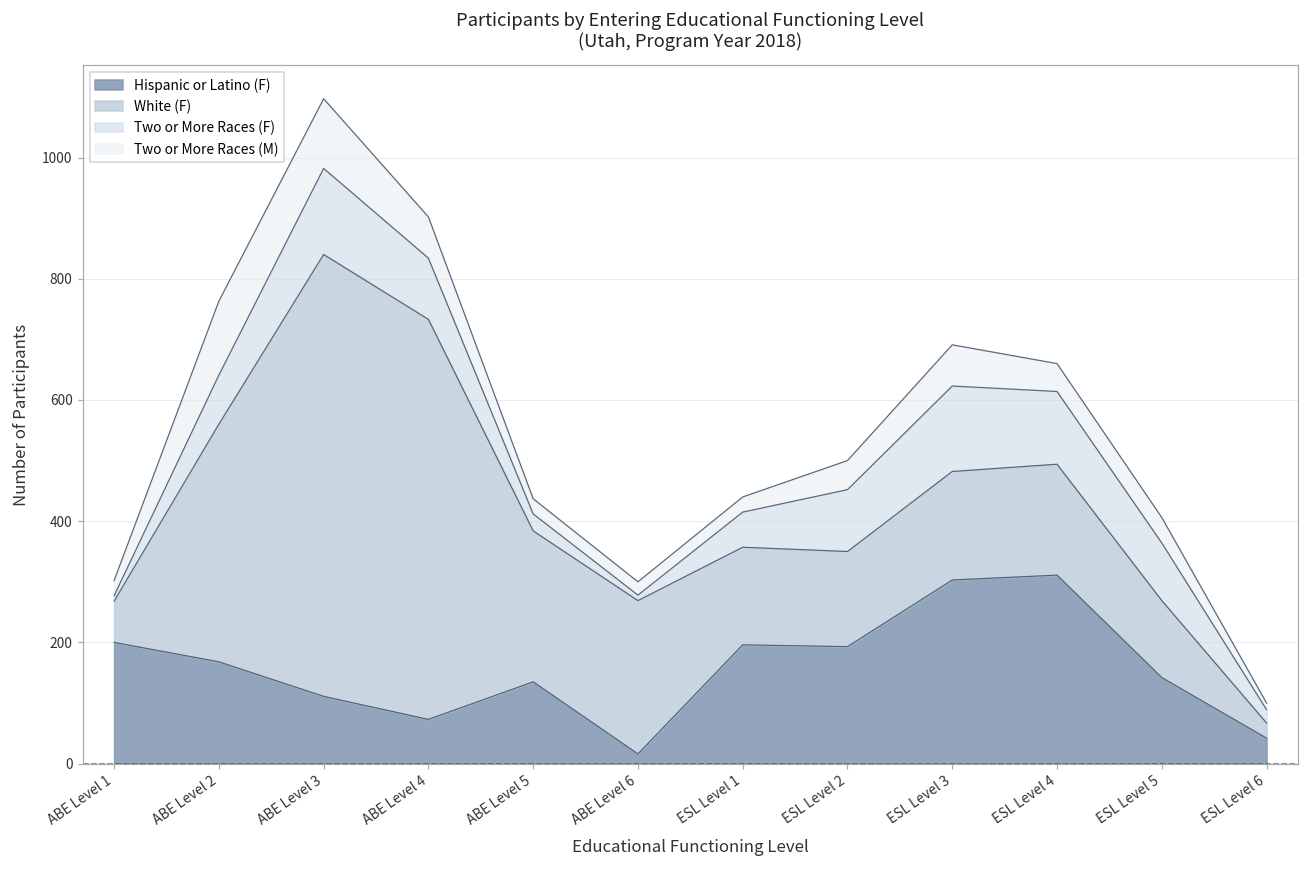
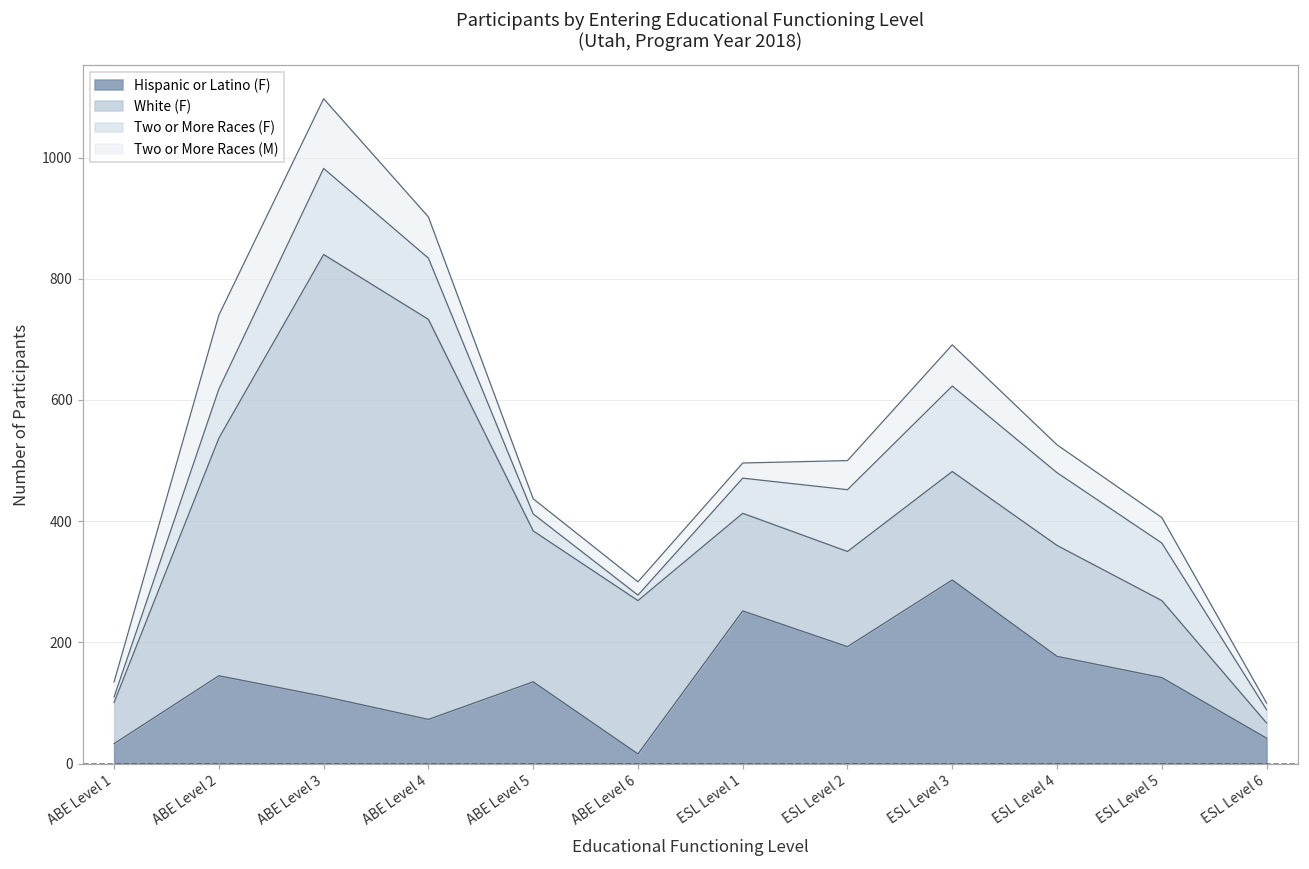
Hispanic or Latino (F), ABE Level 1: 200 -> 30
Hispanic or Latino (F), ABE Level 2: 170 -> 150
Hispanic or Latino (F), ESL Level 1: 200 -> 250
Hispanic or Latino (F), ESL Level 4: 310 -> 180
